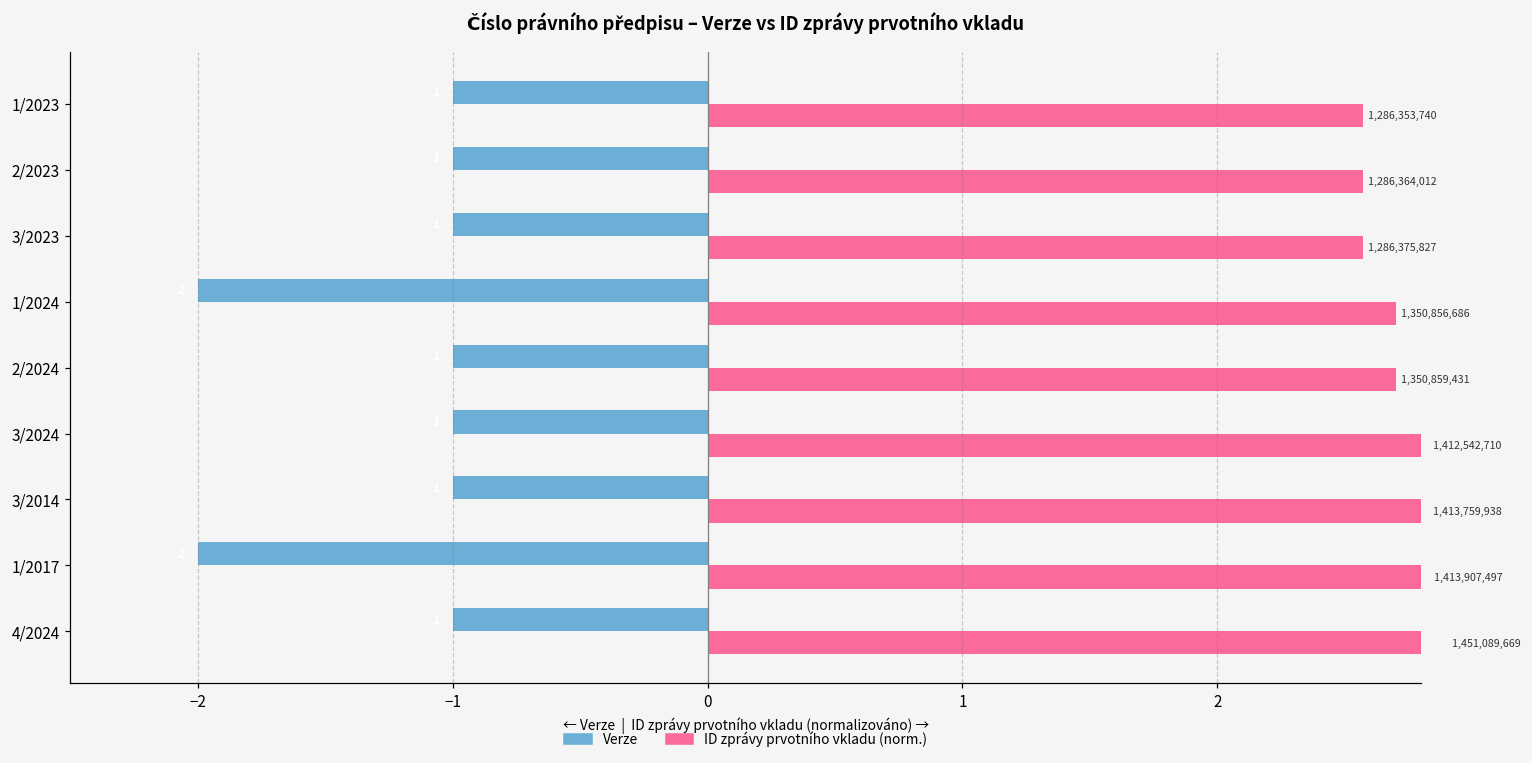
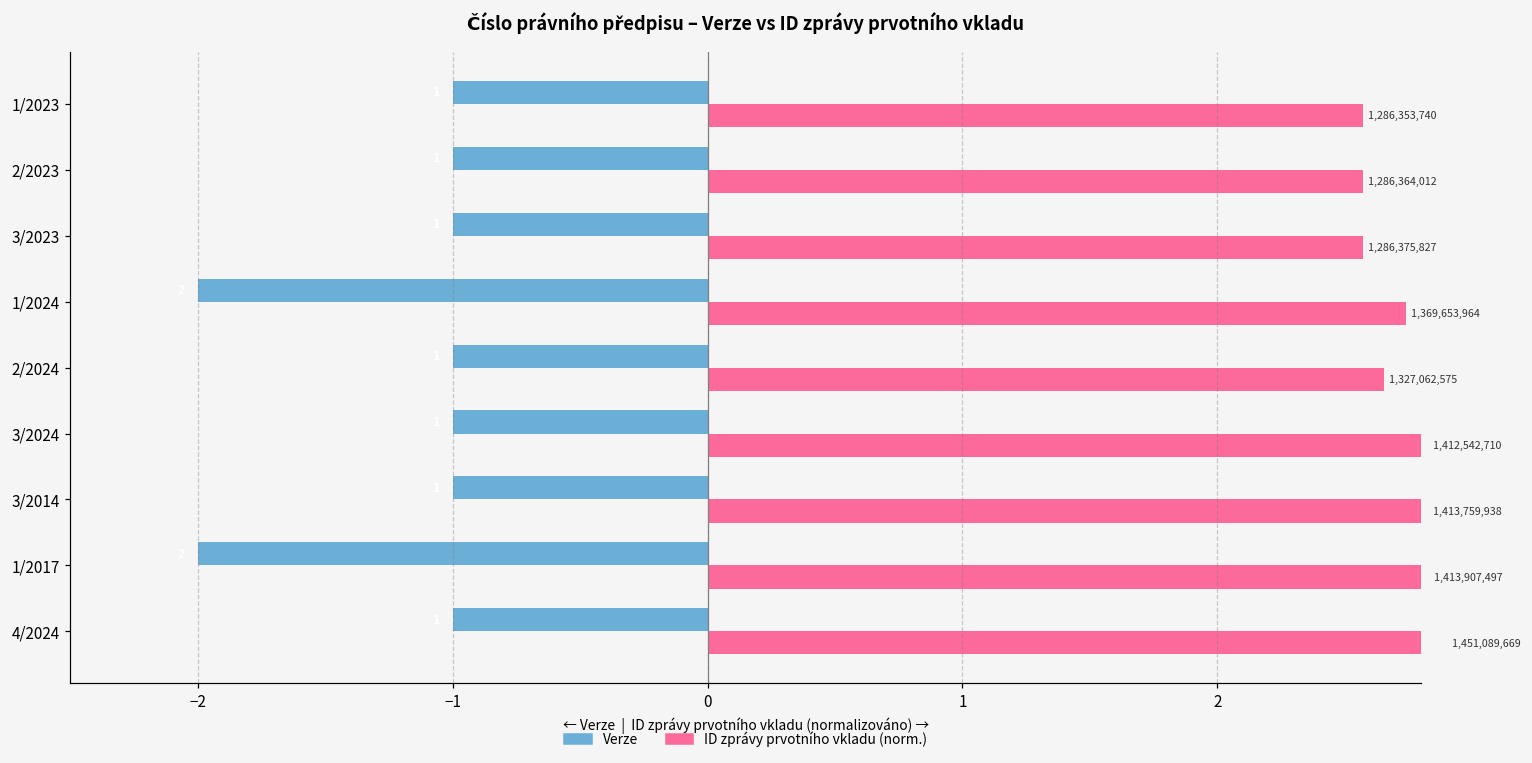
ID zprávy prvotního vkladu (norm.), 1/2024: 1,350,856,686 -> 1,369,653,964
ID zprávy prvotního vkladu (norm.), 2/2024: 1,350,859,431 -> 1,327,062,575
